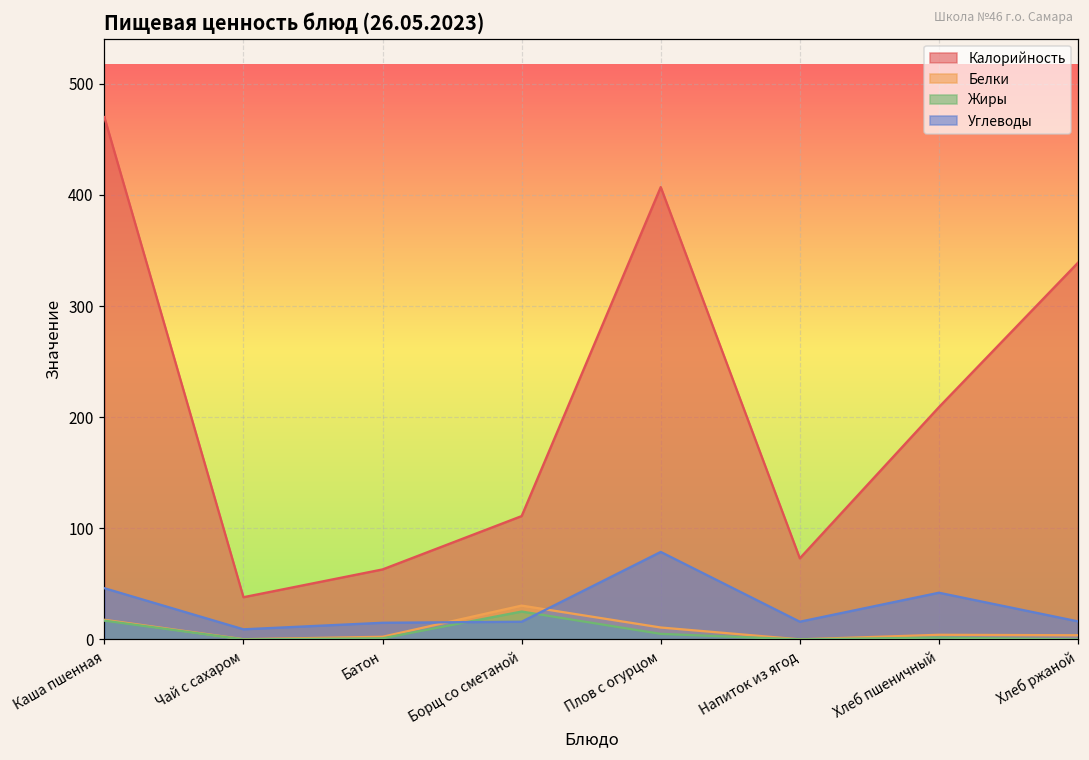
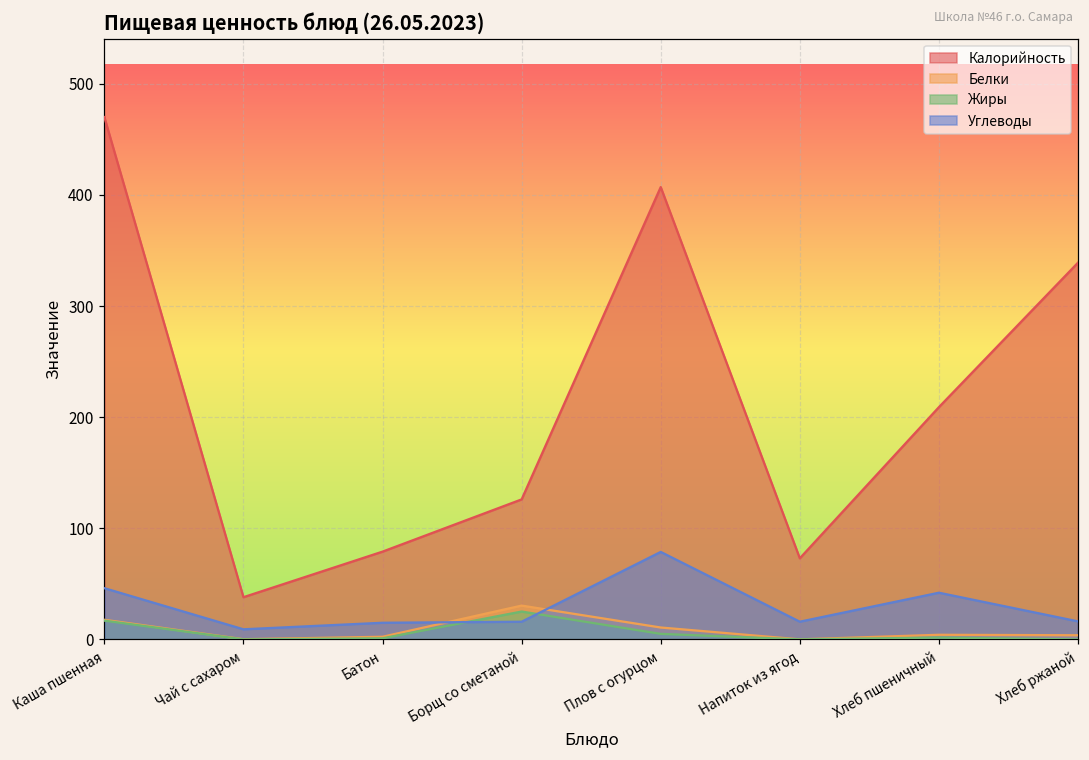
Калорийность, Батон: 63 -> 79
Калорийность, Борщ со сметаной: 111 -> 126
